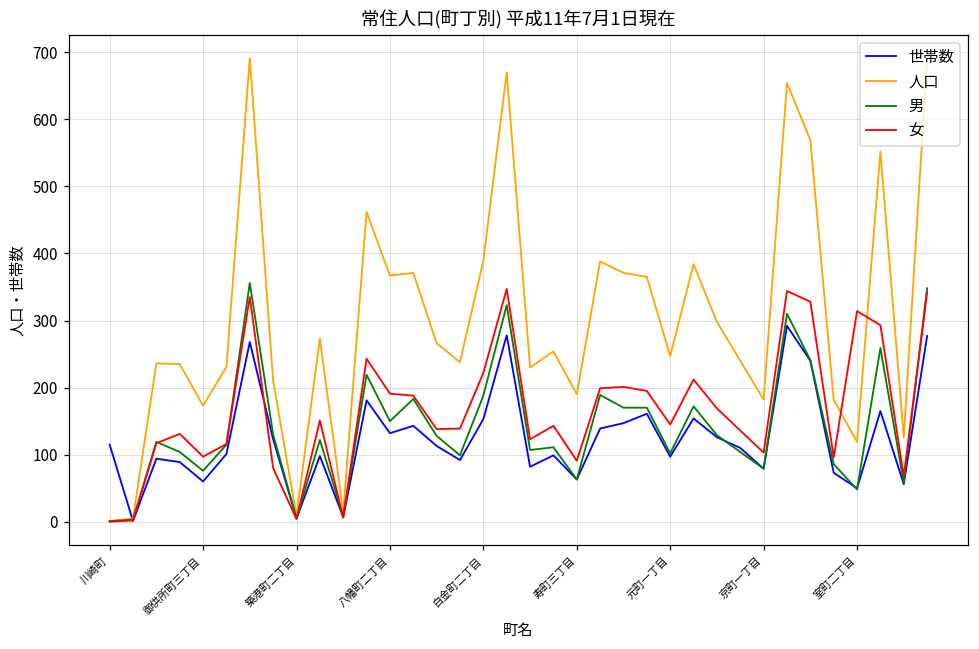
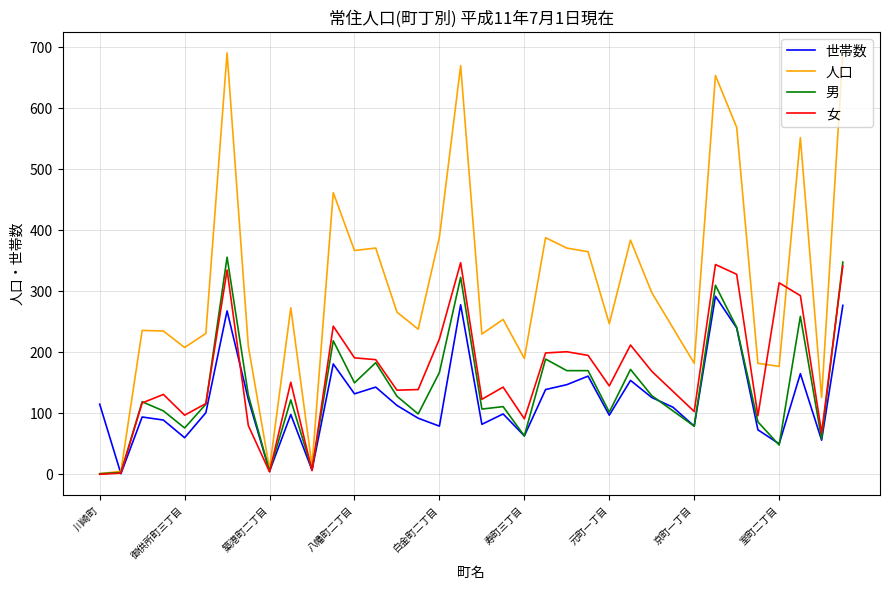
人口, 御供所町三丁目: 170 -> 210
世帯数, 白金町二丁目: 150 -> 80
男, 白金町二丁目: 190 -> 170
人口, 室町二丁目: 120 -> 180
